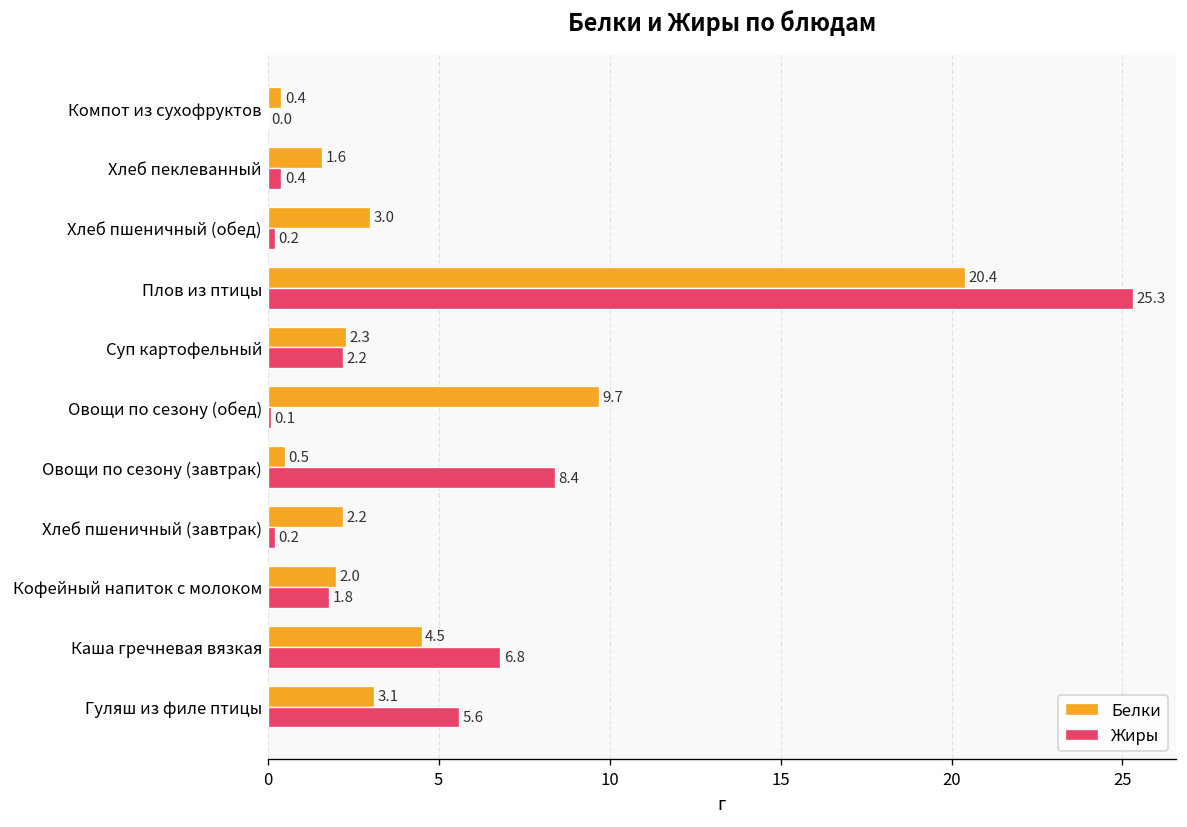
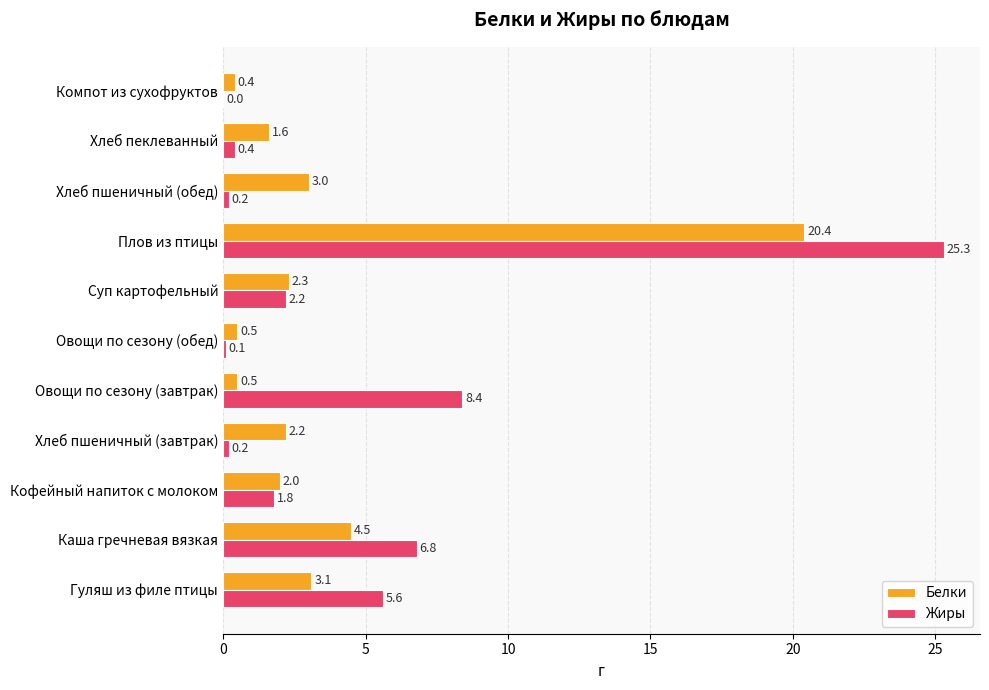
Белки, Овощи по сезону (обед): 9.7 -> 0.5
